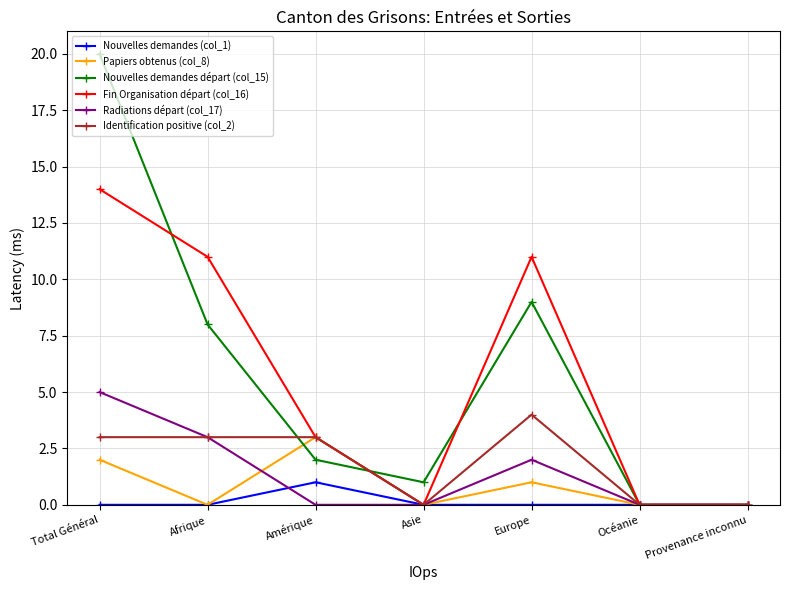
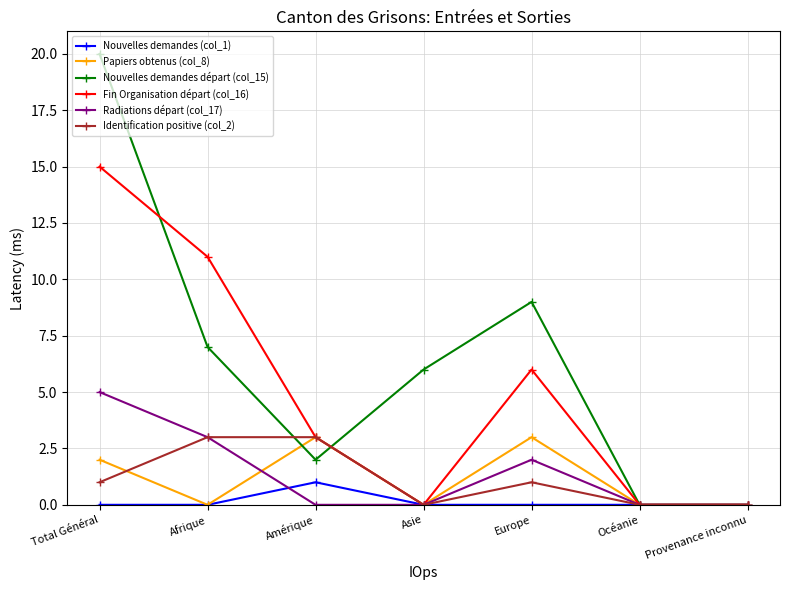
Fin Organisation départ (col_16), Total Général: 14 -> 15
Identification positive (col_2), Total Général: 3 -> 1
Nouvelles demandes départ (col_15), Afrique: 8 -> 7
Nouvelles demandes départ (col_15), Asie: 1 -> 6
Papiers obtenus (col_8), Europe: 1 -> 3
Fin Organisation départ (col_16), Europe: 11 -> 6
Identification positive (col_2), Europe: 4 -> 1
